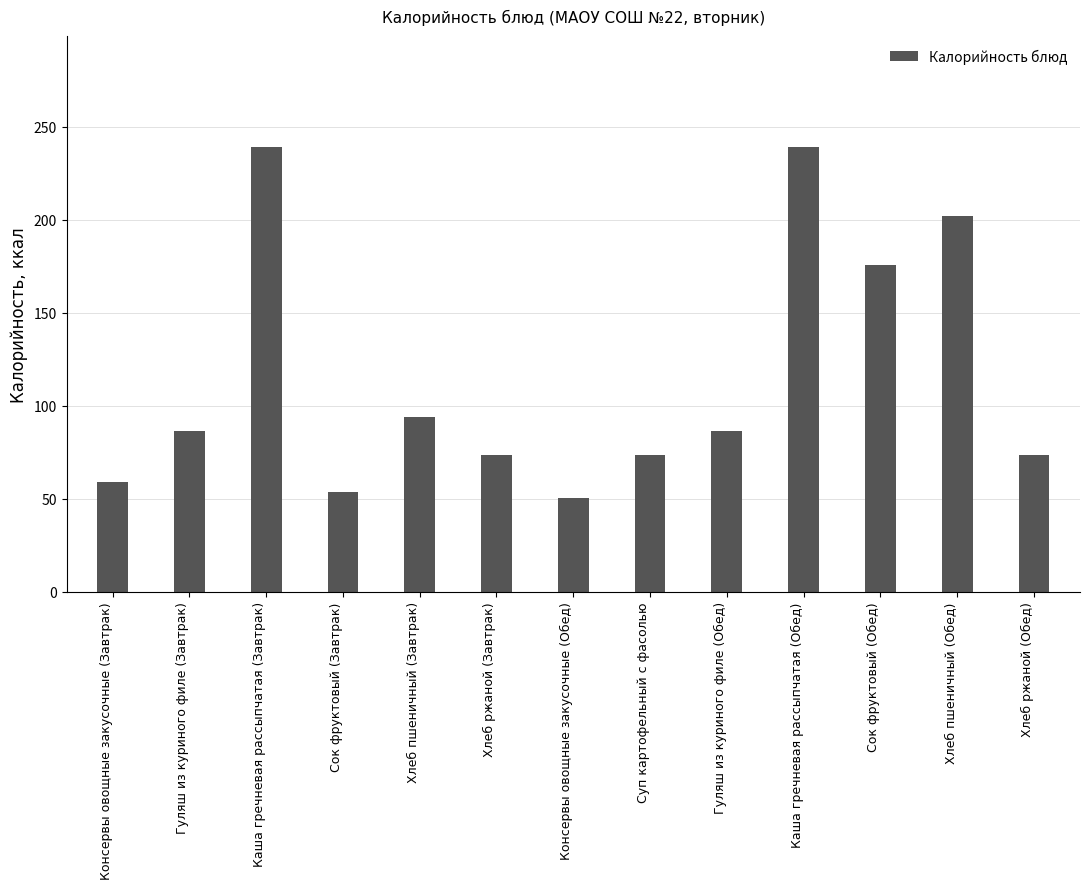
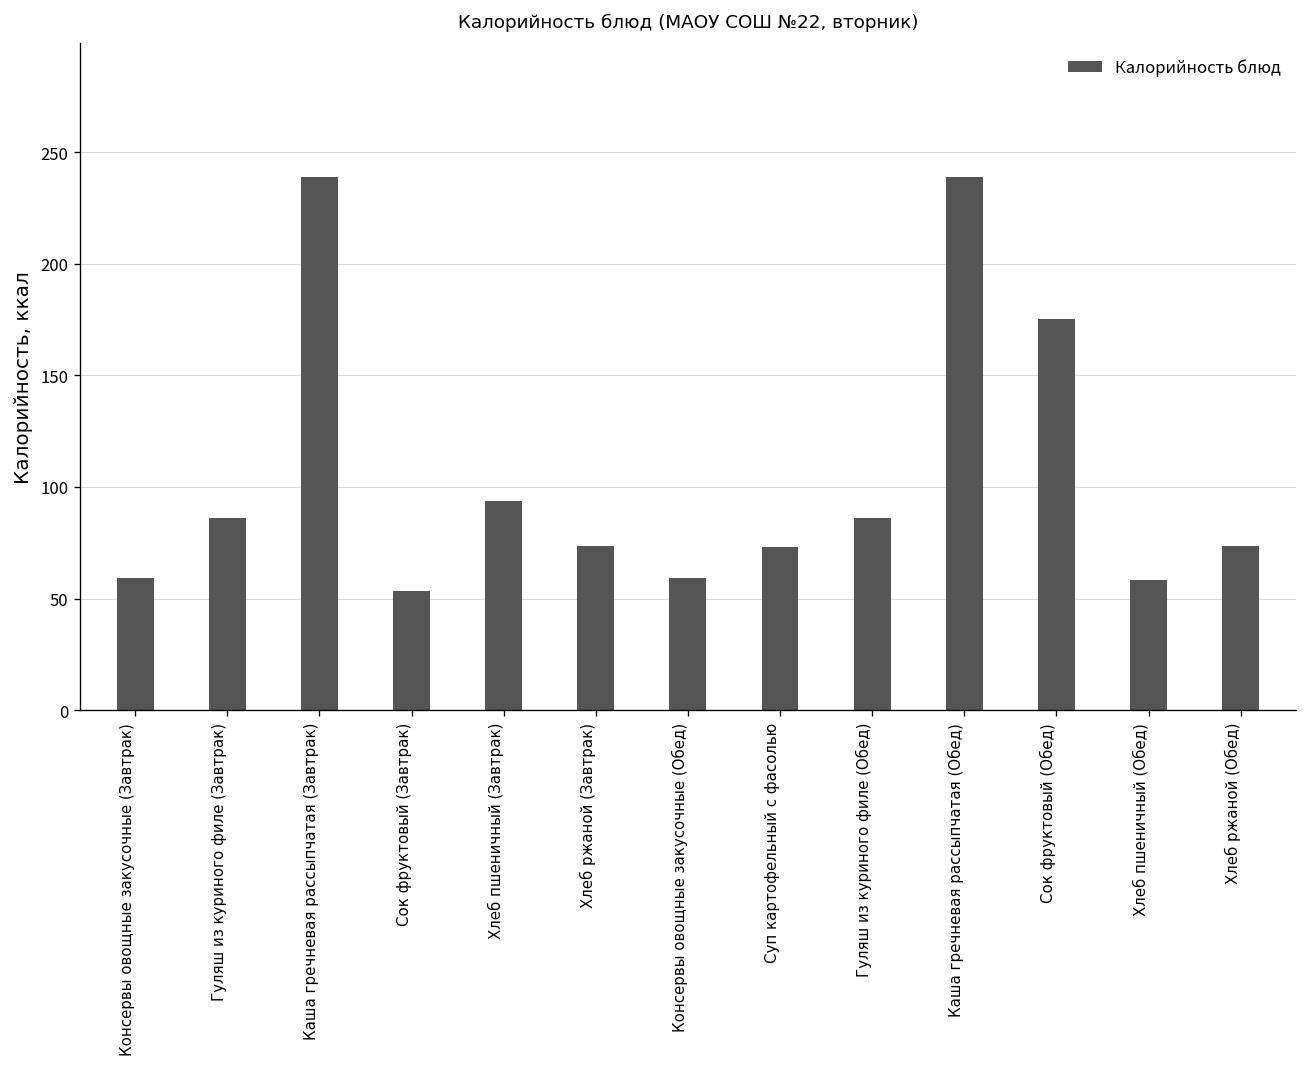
Консервы овощные закусочные (Обед): 51 -> 59
Хлеб пшеничный (Обед): 202 -> 58
